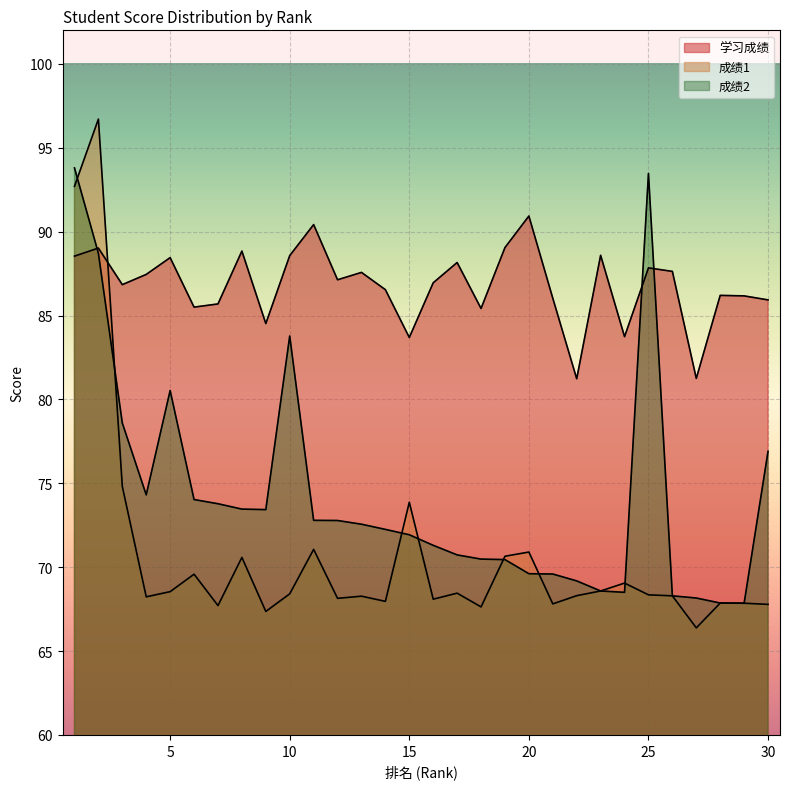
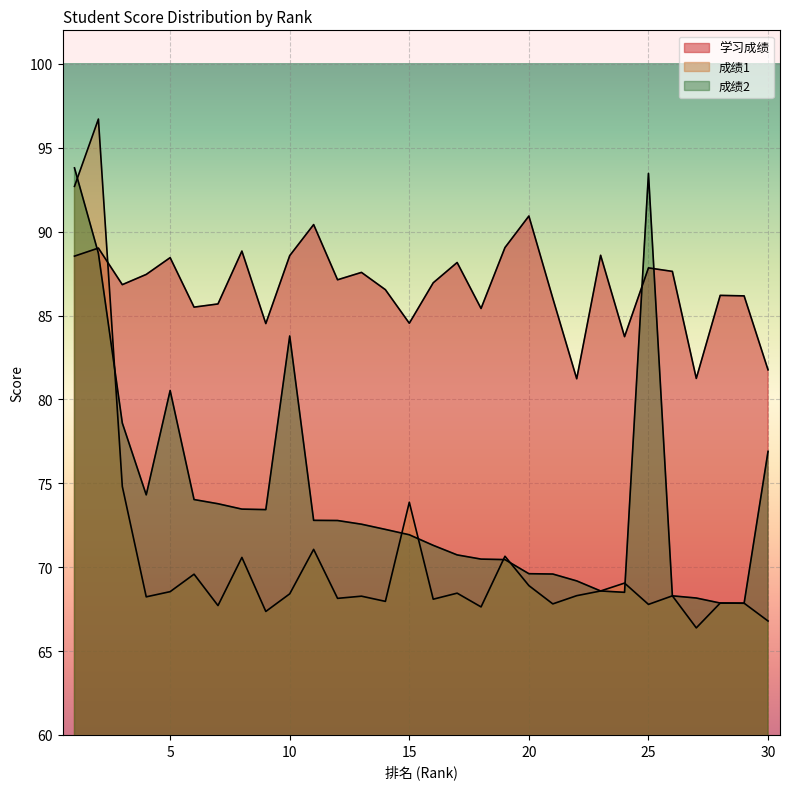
学习成绩, 15: 83.7 -> 84.5
成绩1, 20: 70.9 -> 68.9
成绩1, 25: 68.4 -> 67.8
学习成绩, 30: 85.9 -> 81.8
成绩1, 30: 67.8 -> 66.8
